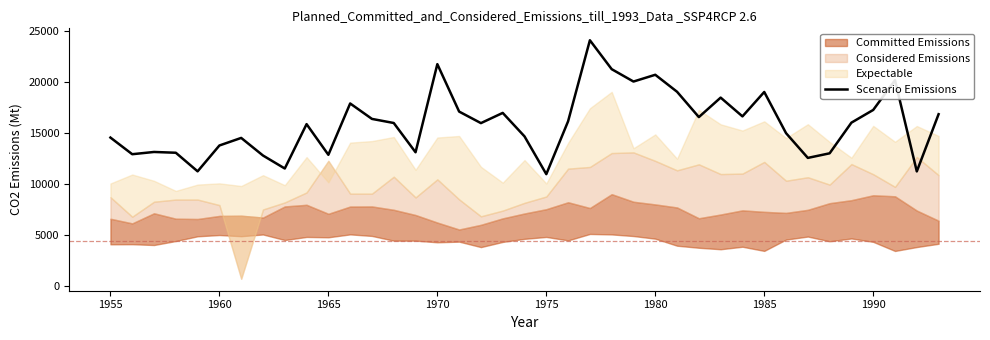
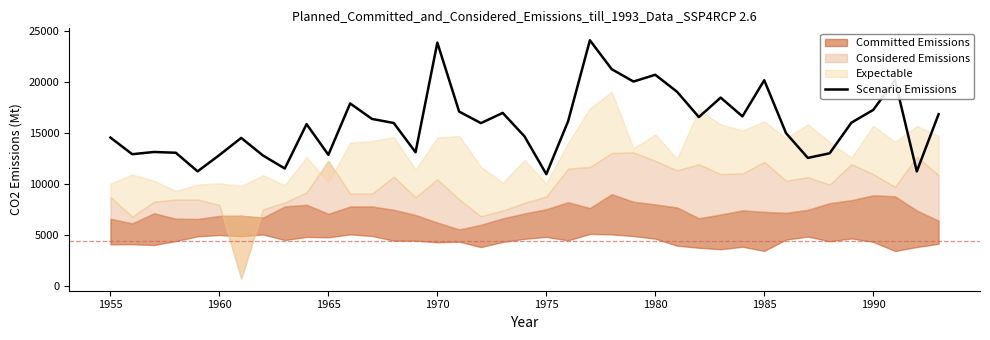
Scenario Emissions, 1960: 13800 -> 12900
Scenario Emissions, 1970: 21800 -> 23900
Scenario Emissions, 1985: 19100 -> 20200
